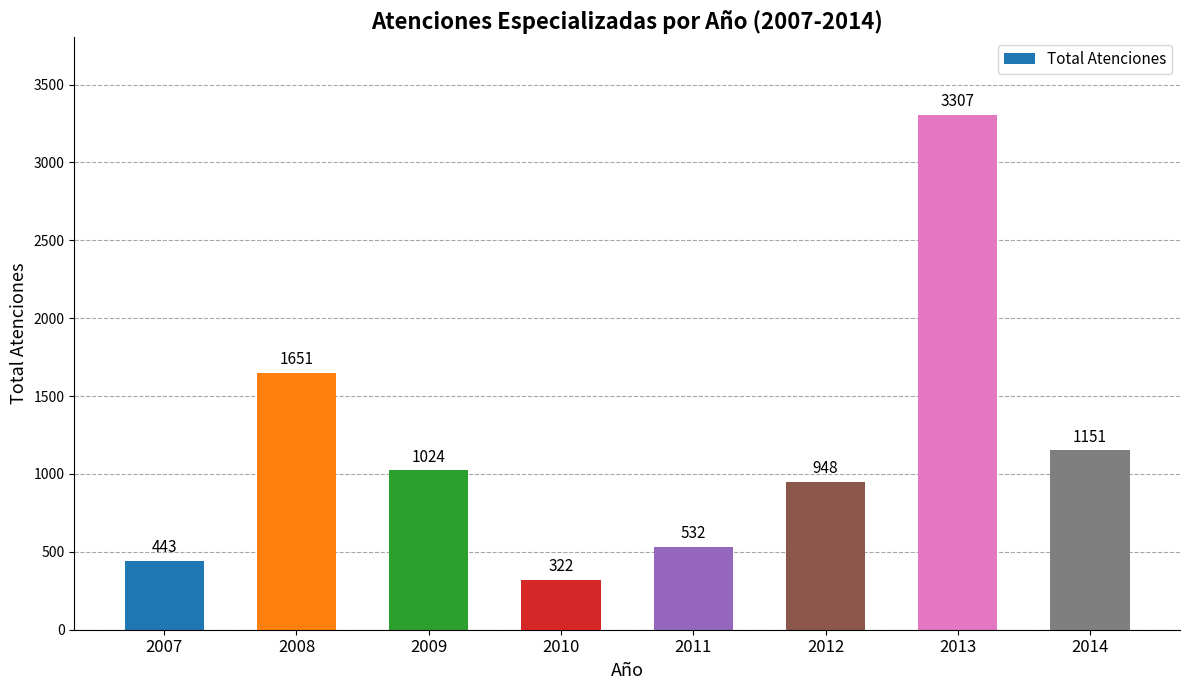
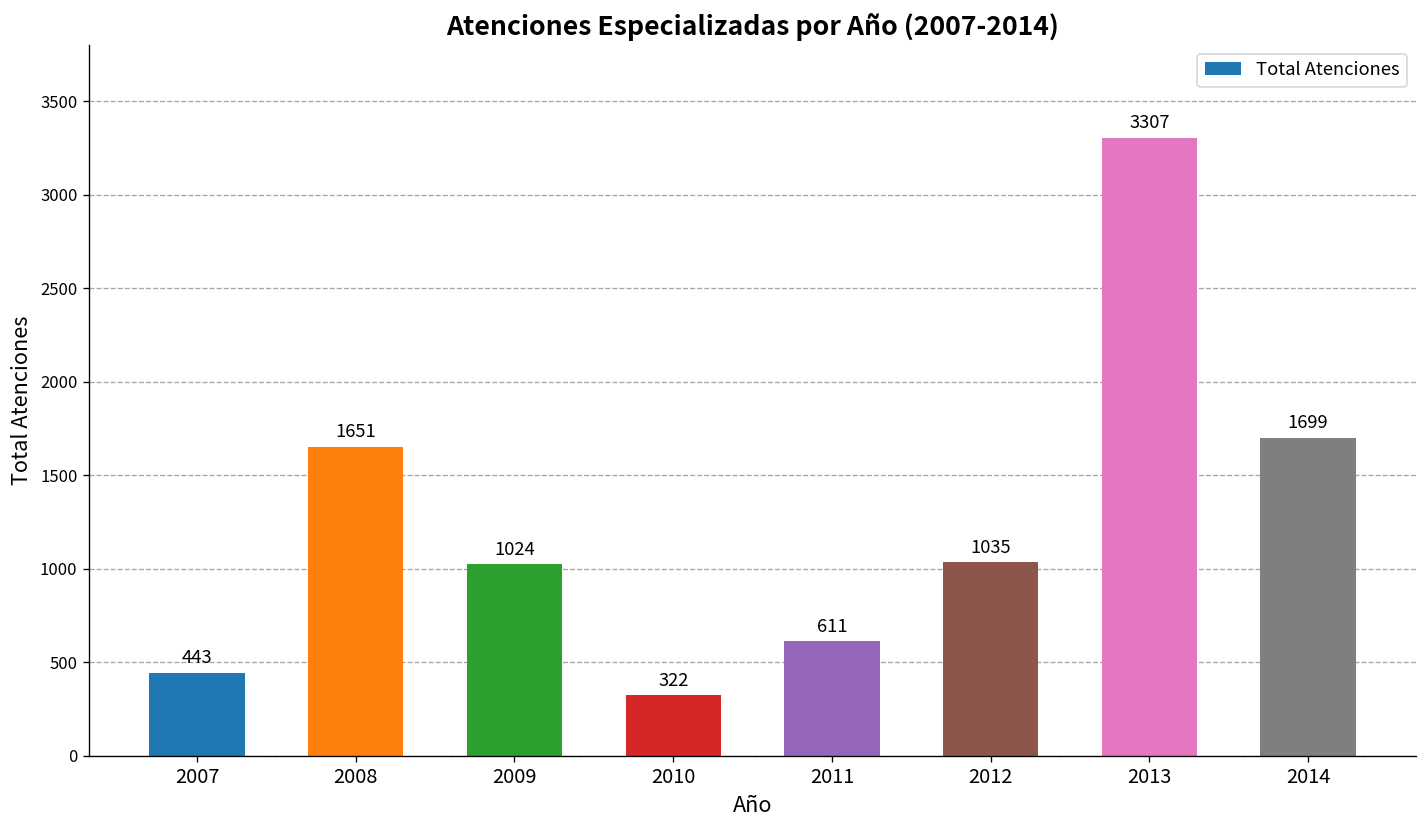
2011: 532 -> 611
2012: 948 -> 1035
2014: 1151 -> 1699
